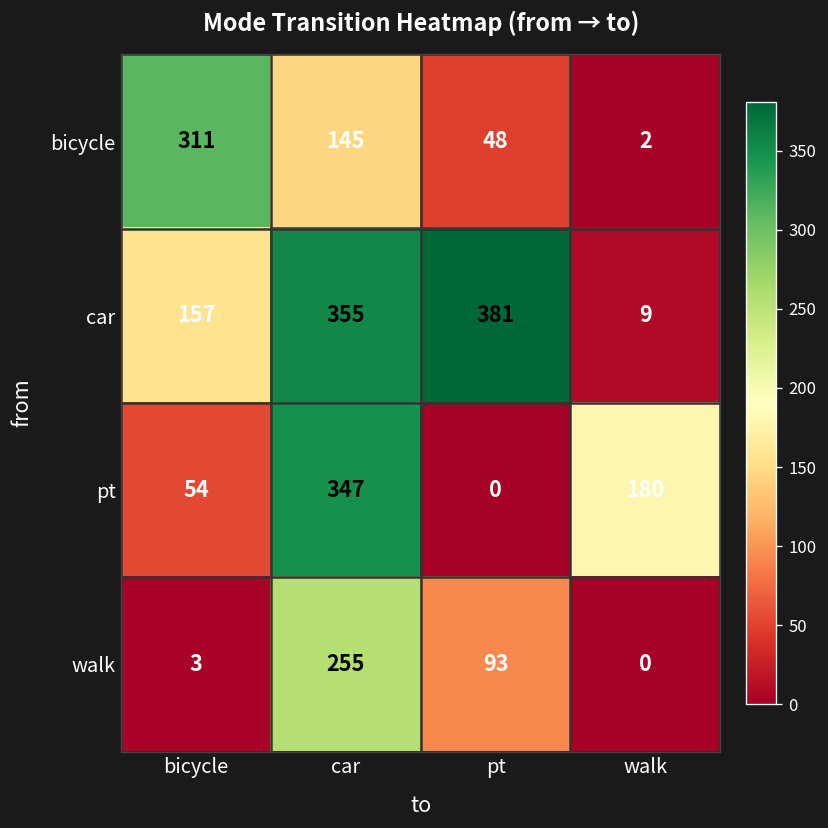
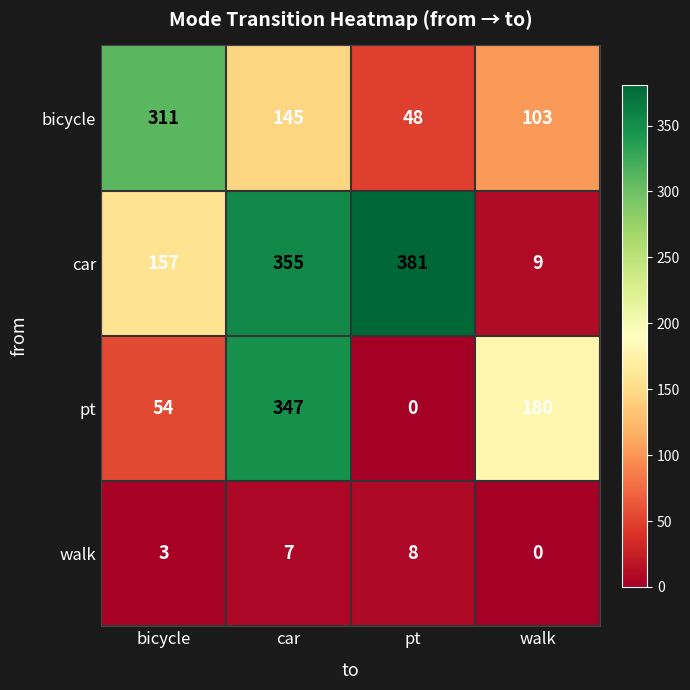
bicycle, walk: 2 -> 103
walk, car: 255 -> 7
walk, pt: 93 -> 8
